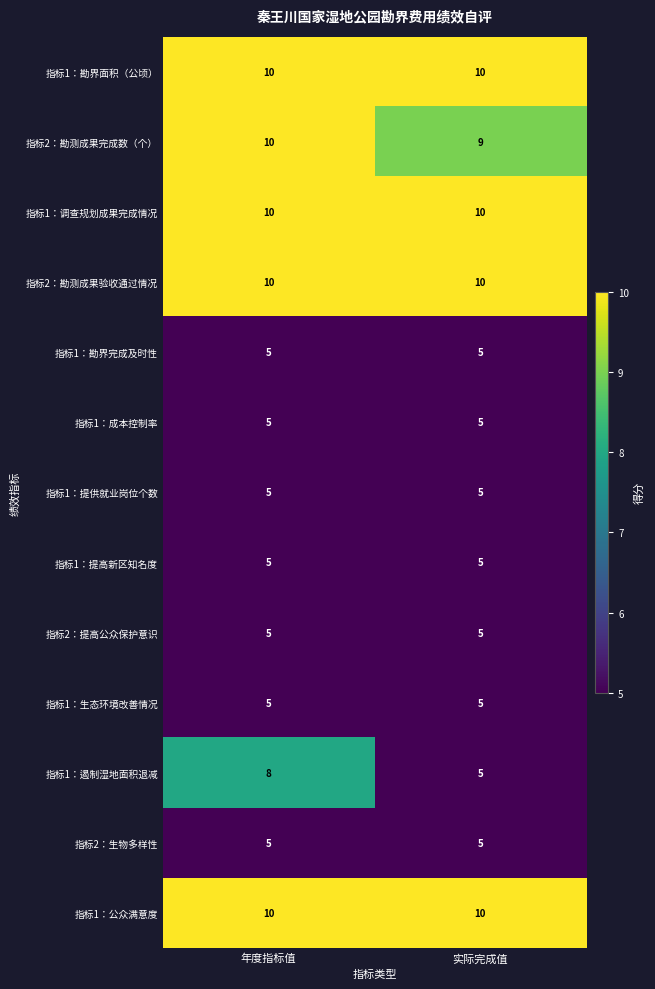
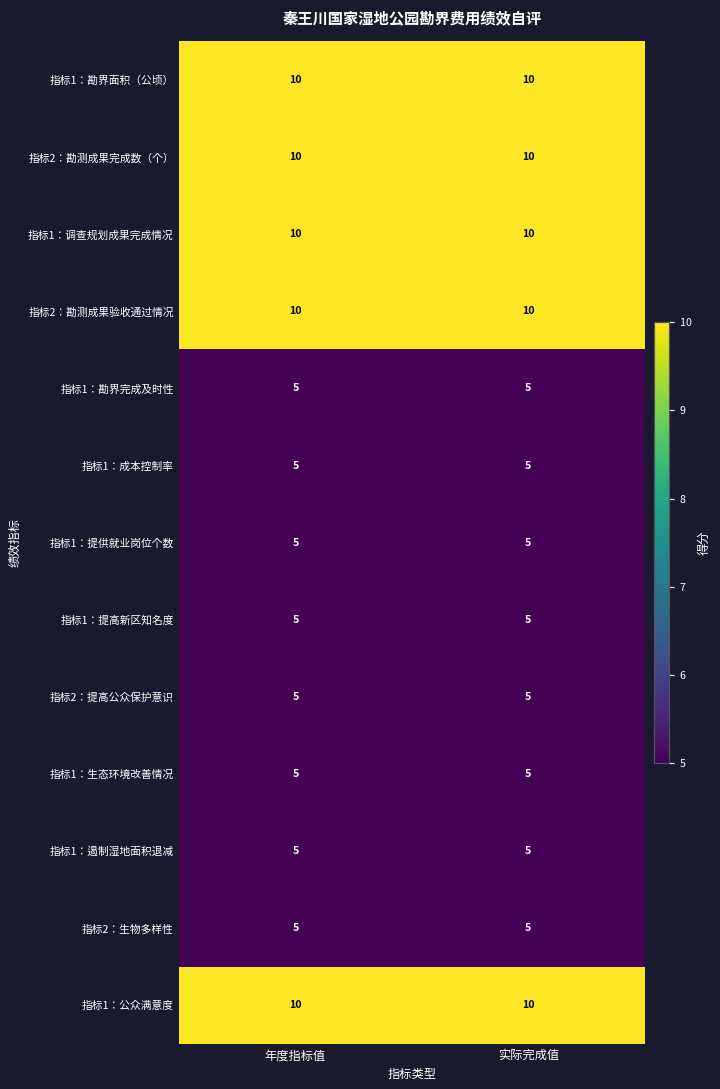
指标2：勘测成果完成数（个）, 实际完成值: 9 -> 10
指标1：遏制湿地面积退减, 年度指标值: 8 -> 5
